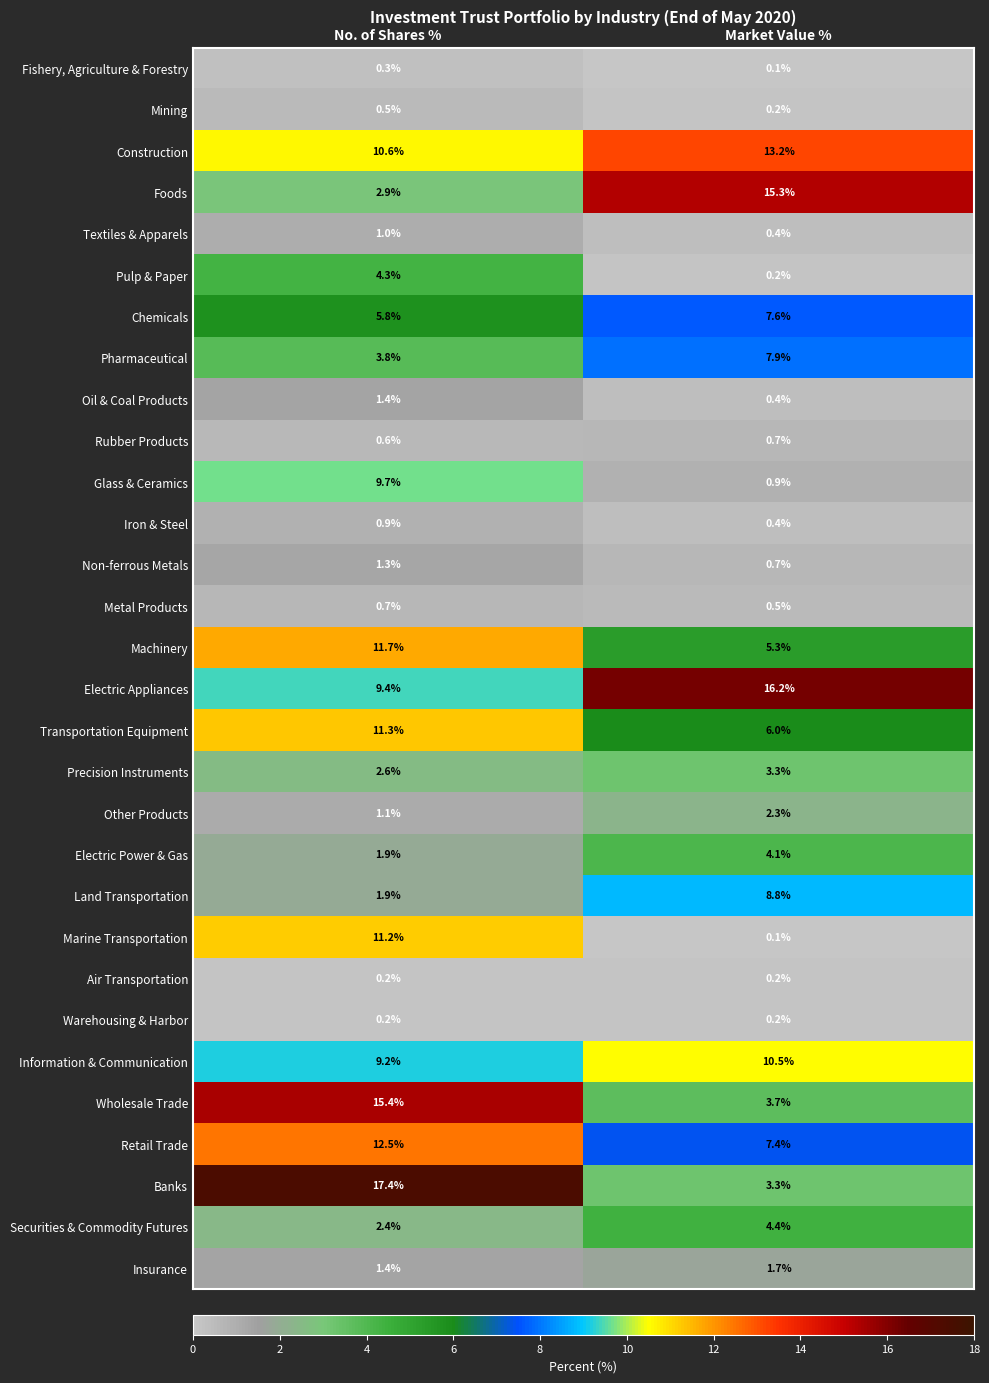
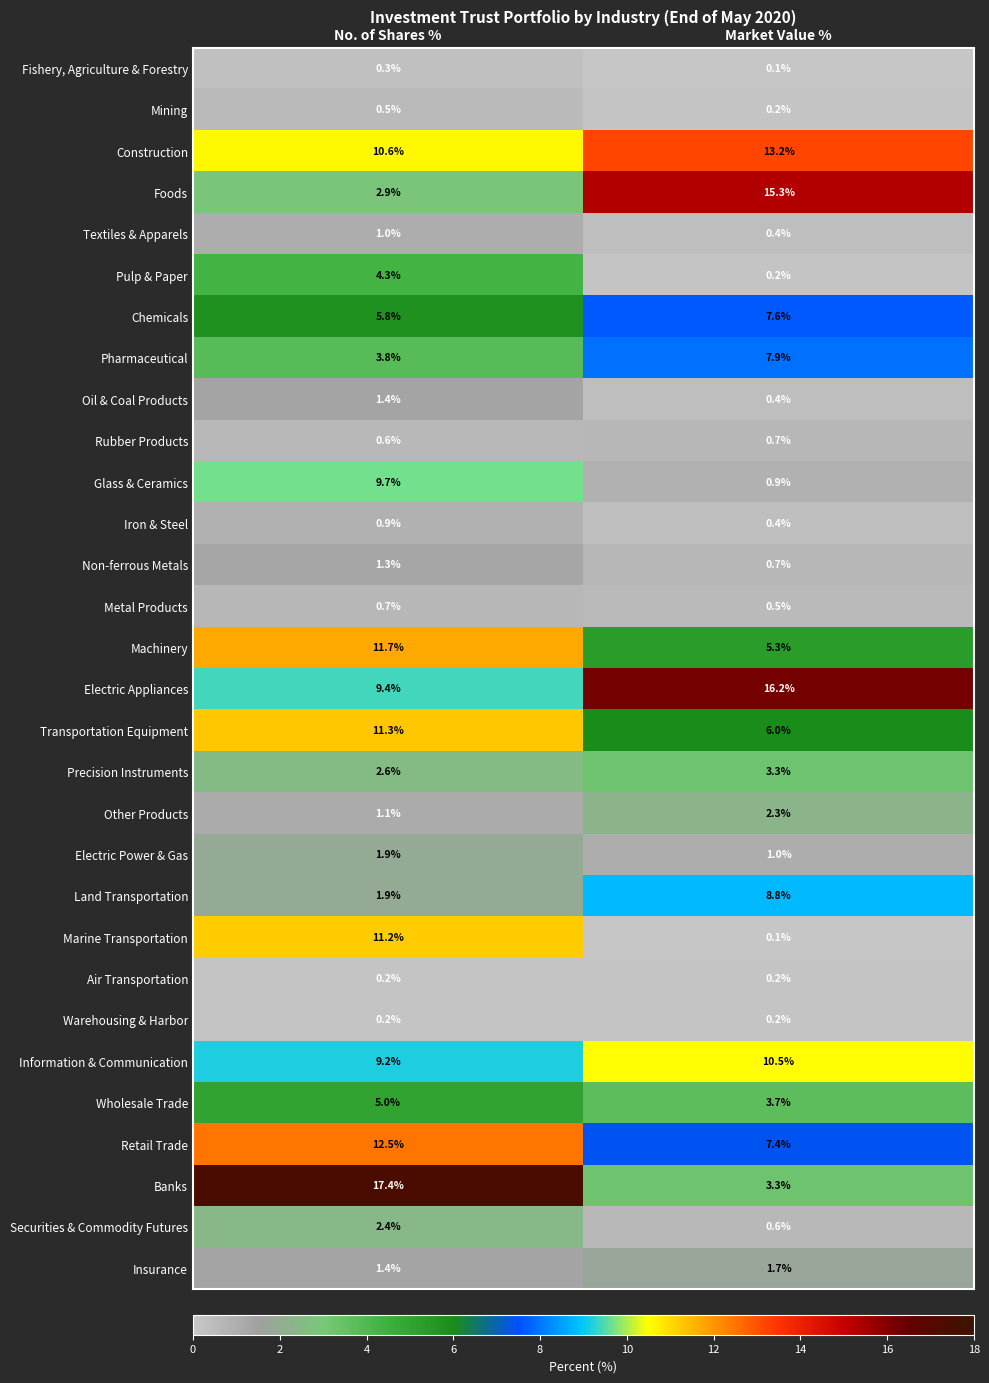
Electric Power & Gas, Market Value %: 4.1% -> 1.0%
Wholesale Trade, No. of Shares %: 15.4% -> 5.0%
Securities & Commodity Futures, Market Value %: 4.4% -> 0.6%
